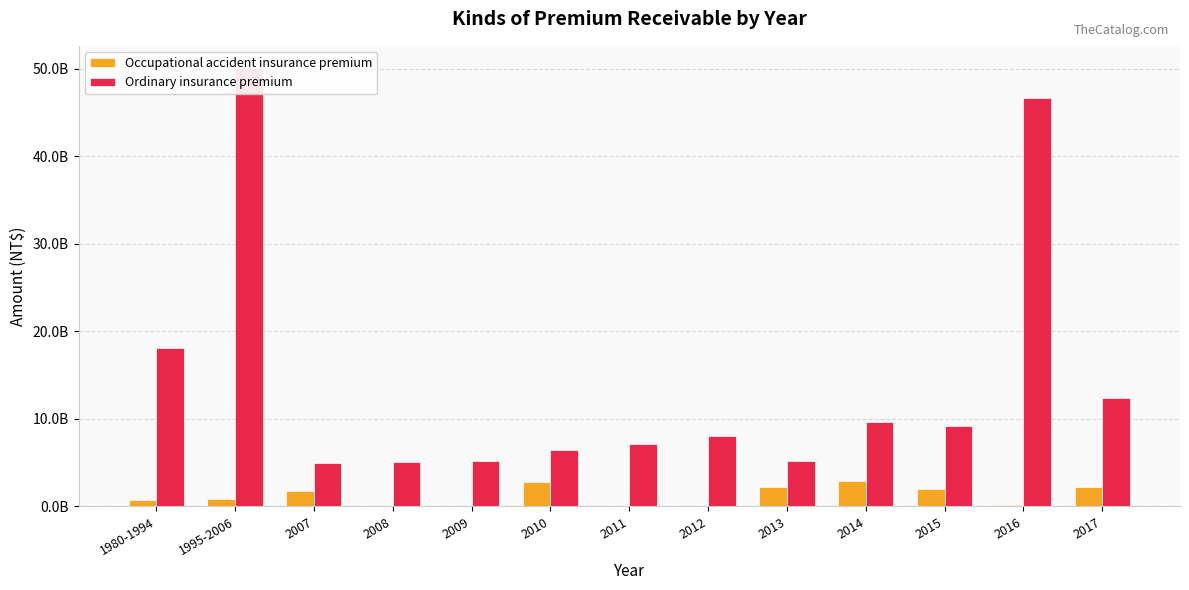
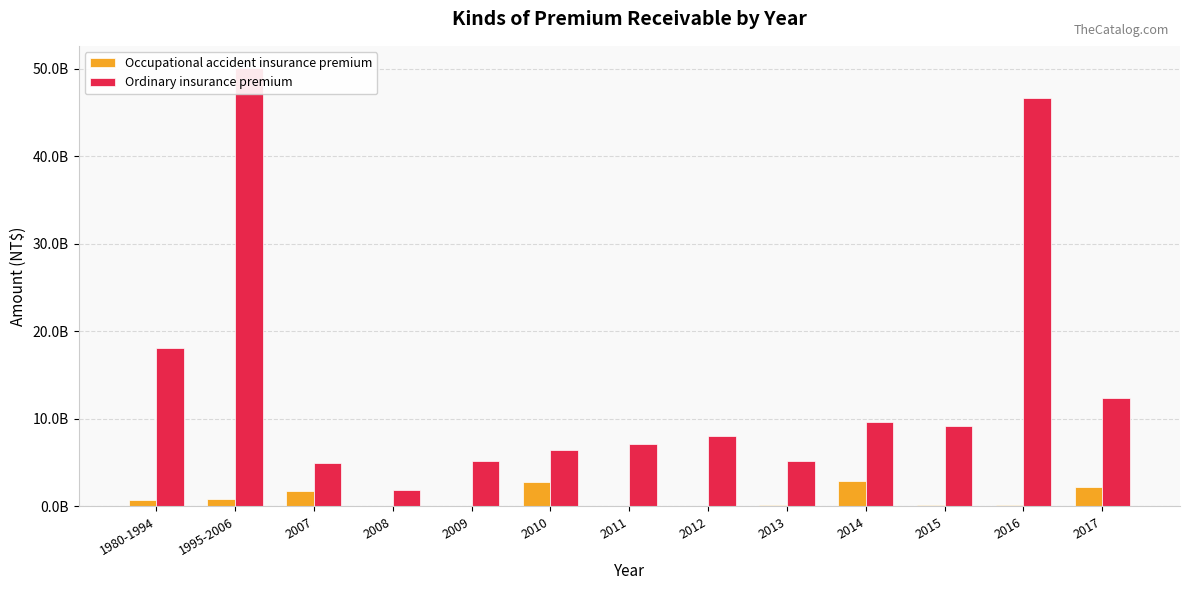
Ordinary insurance premium, 2008: 5000000000 -> 2000000000
Occupational accident insurance premium, 2013: 2000000000 -> 0
Occupational accident insurance premium, 2015: 2000000000 -> 0
